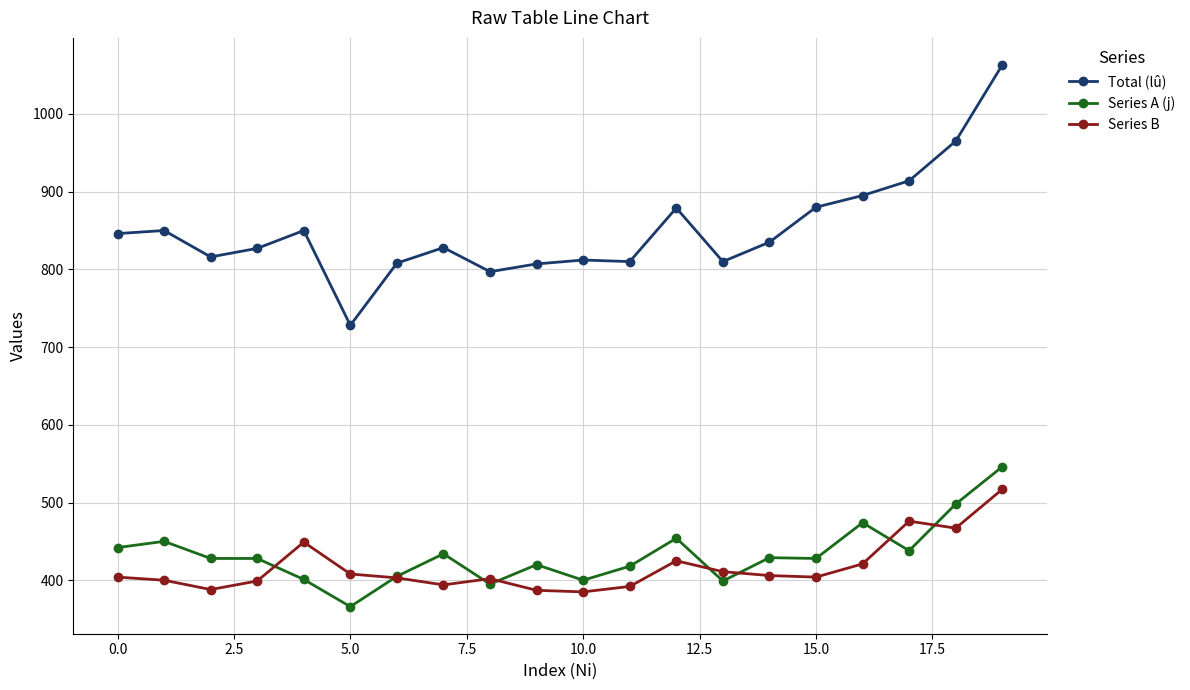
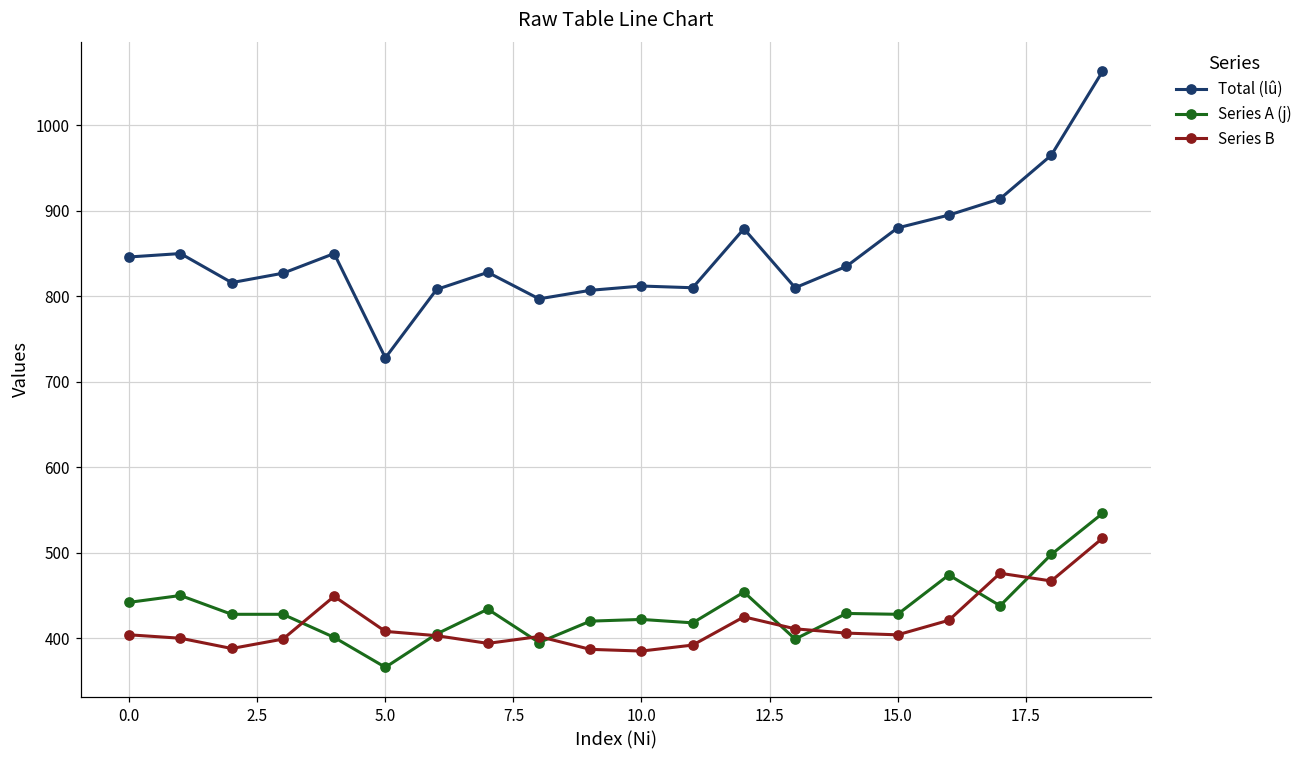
Series A (j), 10.0: 400 -> 420
